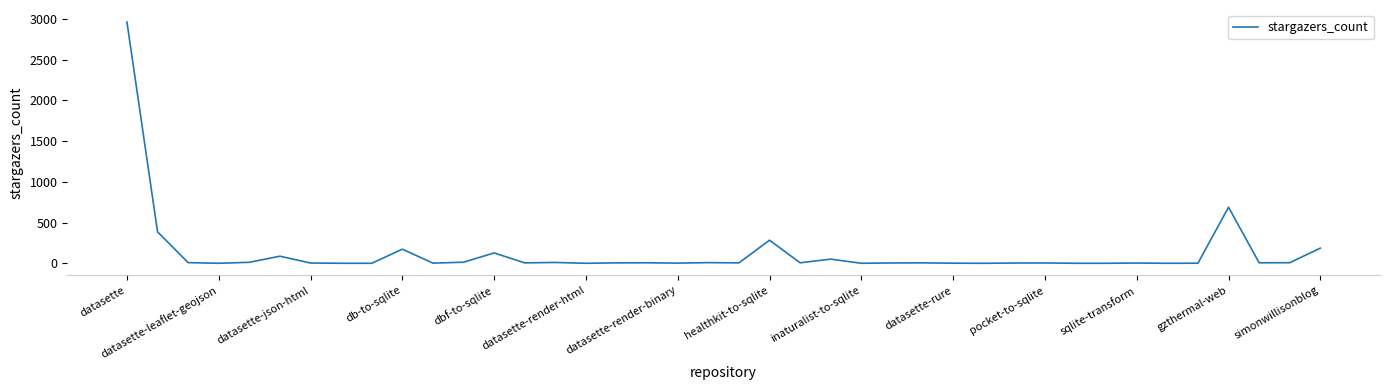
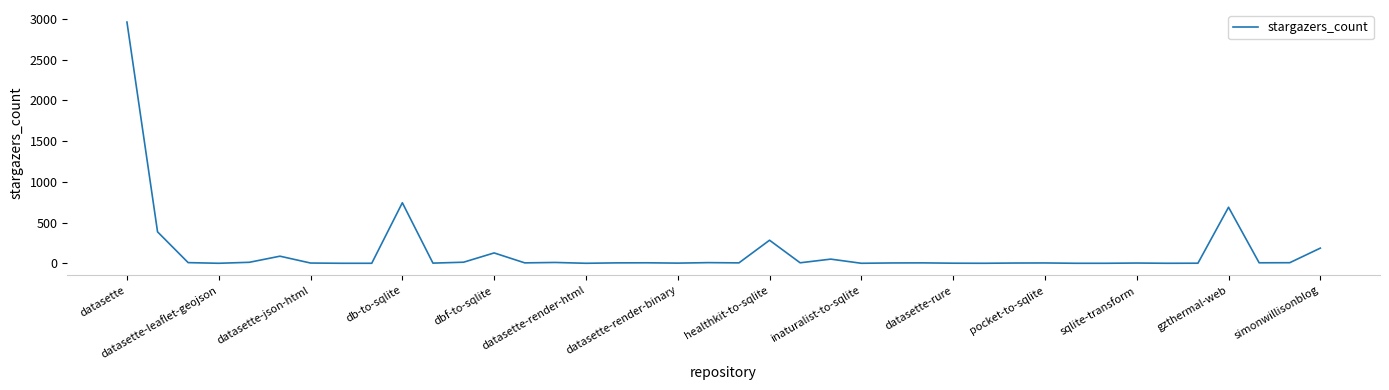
db-to-sqlite: 200 -> 700
